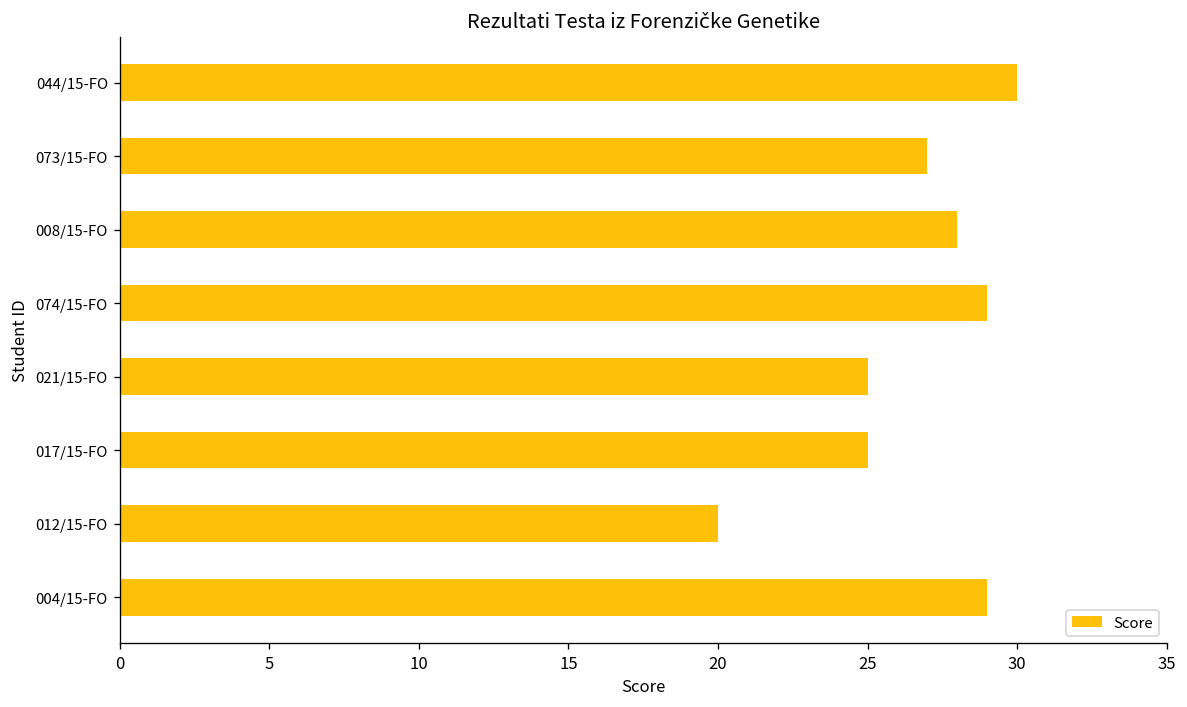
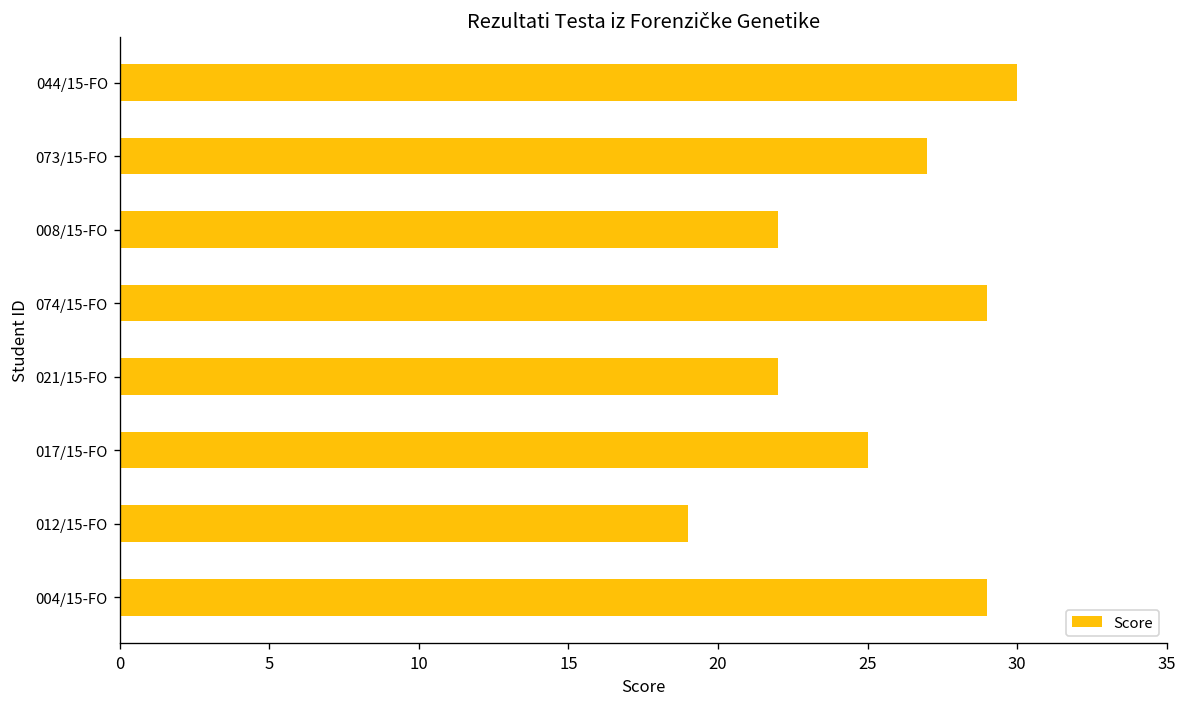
008/15-FO: 28 -> 22
021/15-FO: 25 -> 22
012/15-FO: 20 -> 19
